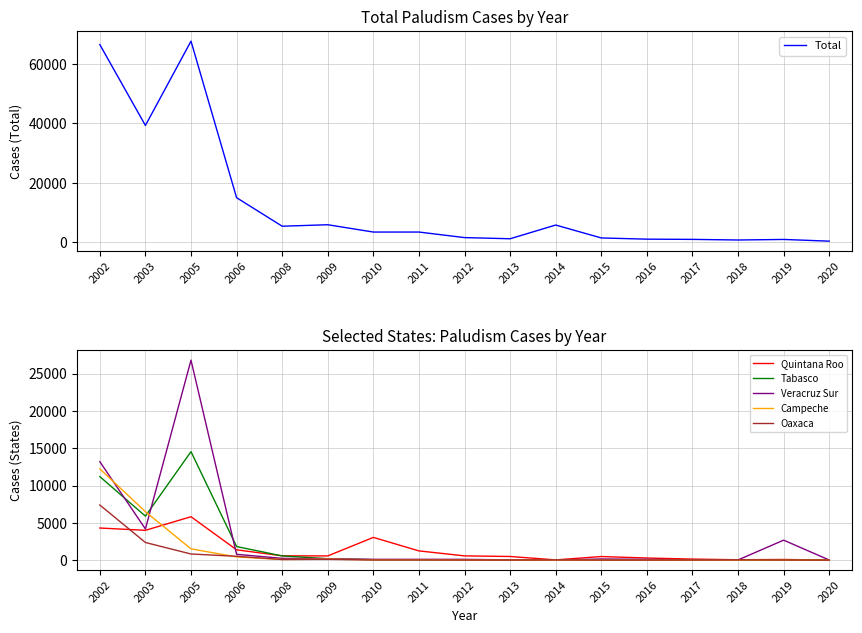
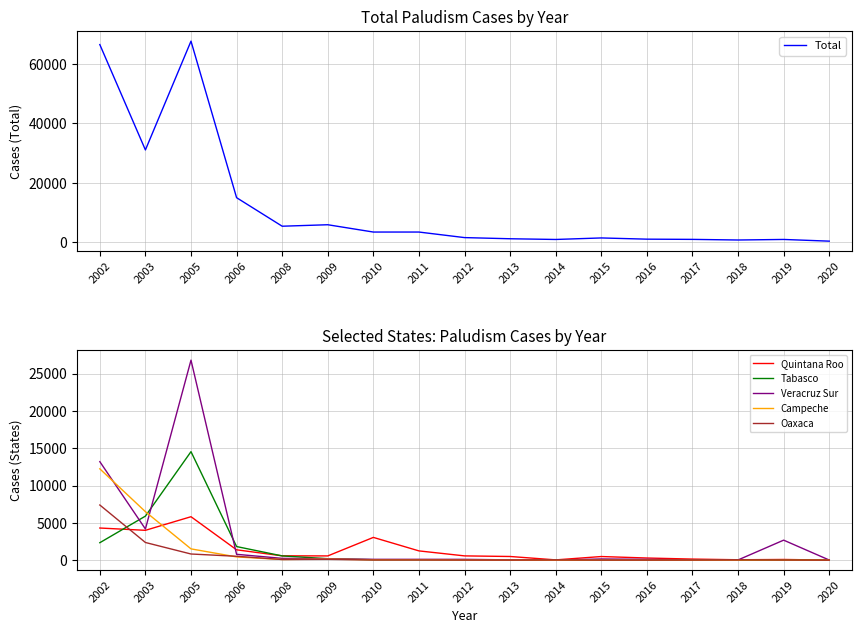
Total Paludism Cases by Year, 2003: 39000 -> 31000
Total Paludism Cases by Year, 2014: 6000 -> 1000
Selected States: Paludism Cases by Year, Tabasco, 2002: 11000 -> 2000
